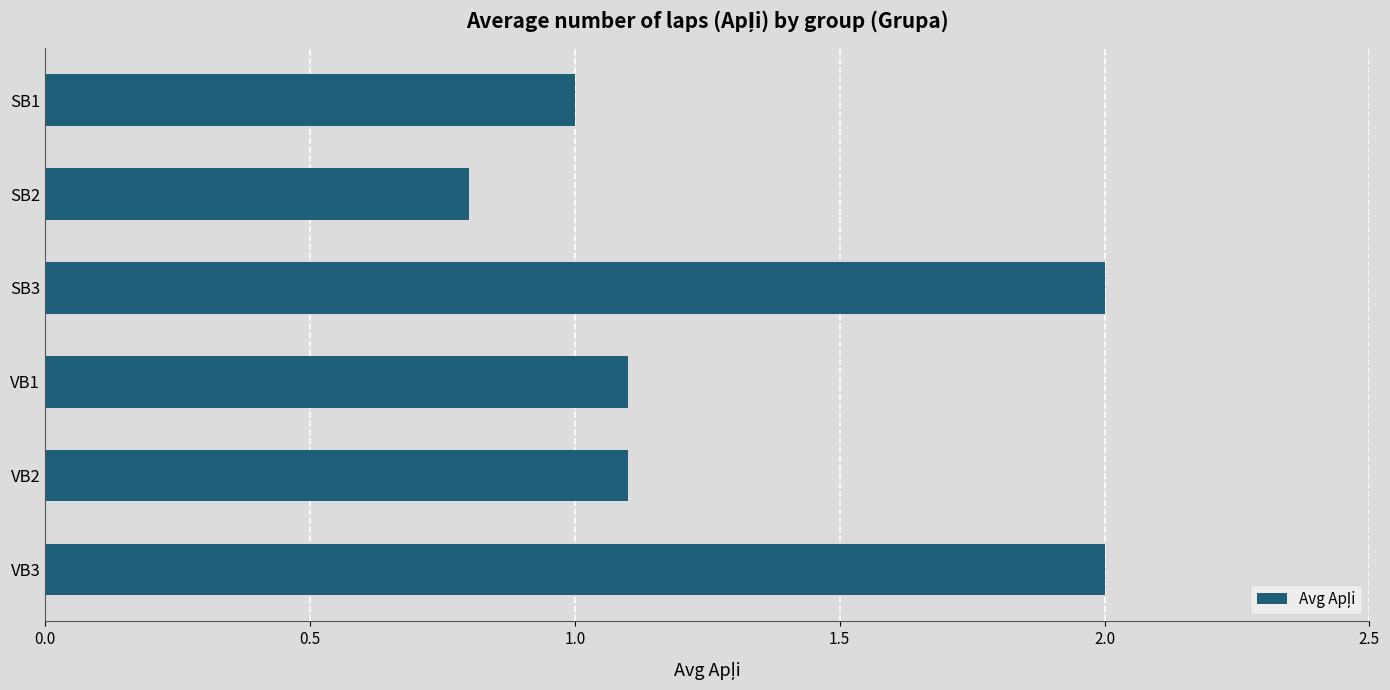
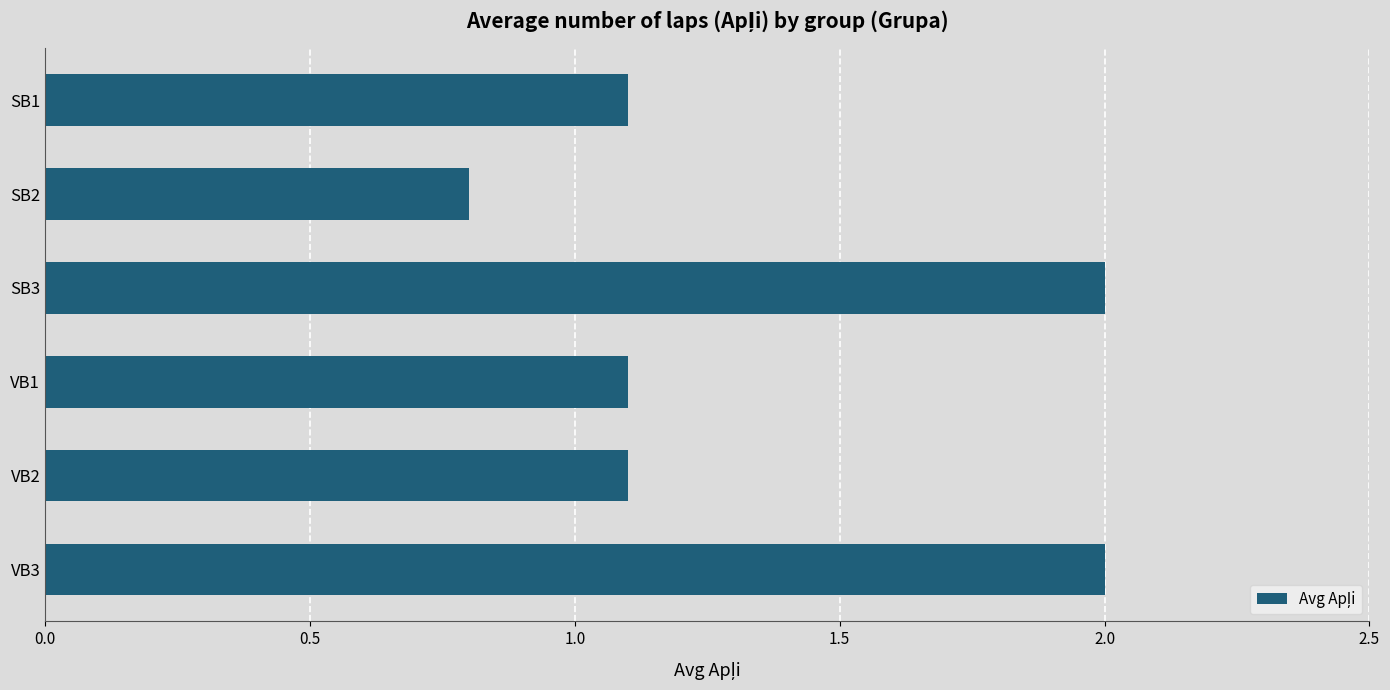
SB1: 1.0 -> 1.1
